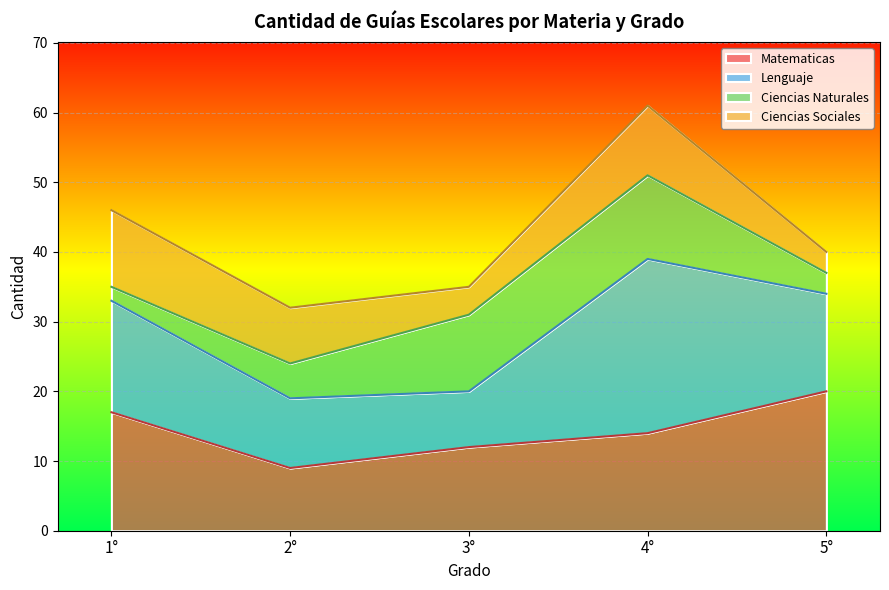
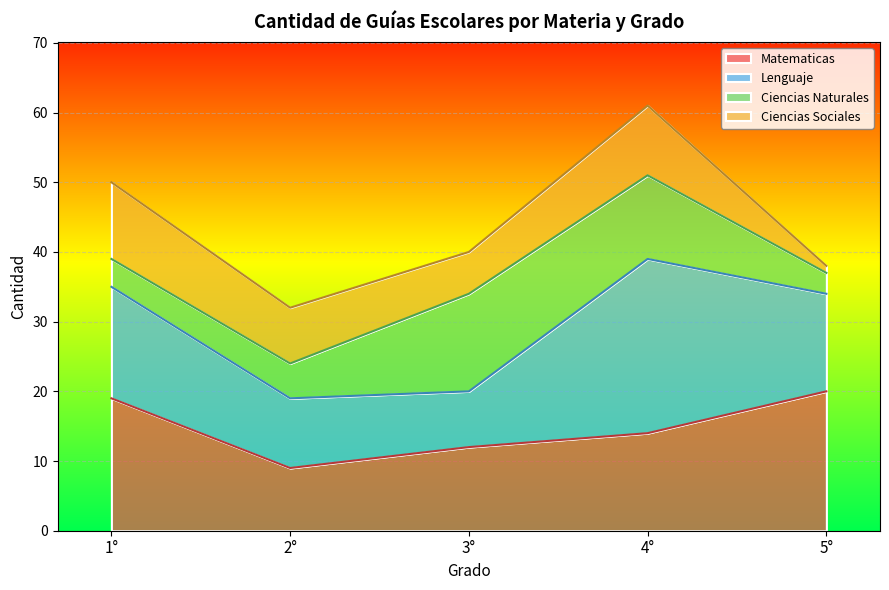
Matematicas, 1°: 17 -> 19
Ciencias Naturales, 1°: 2 -> 4
Ciencias Naturales, 3°: 11 -> 14
Ciencias Sociales, 3°: 4 -> 6
Ciencias Sociales, 5°: 3 -> 1
